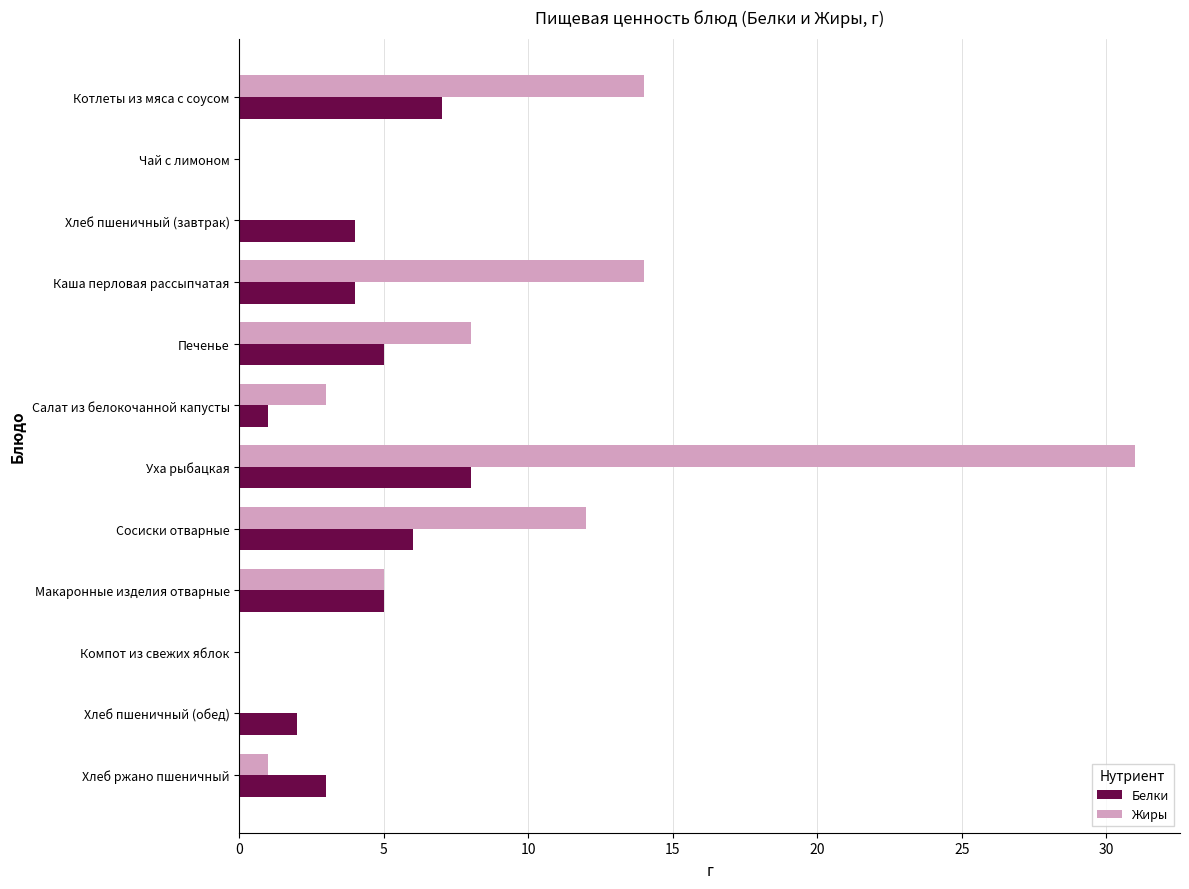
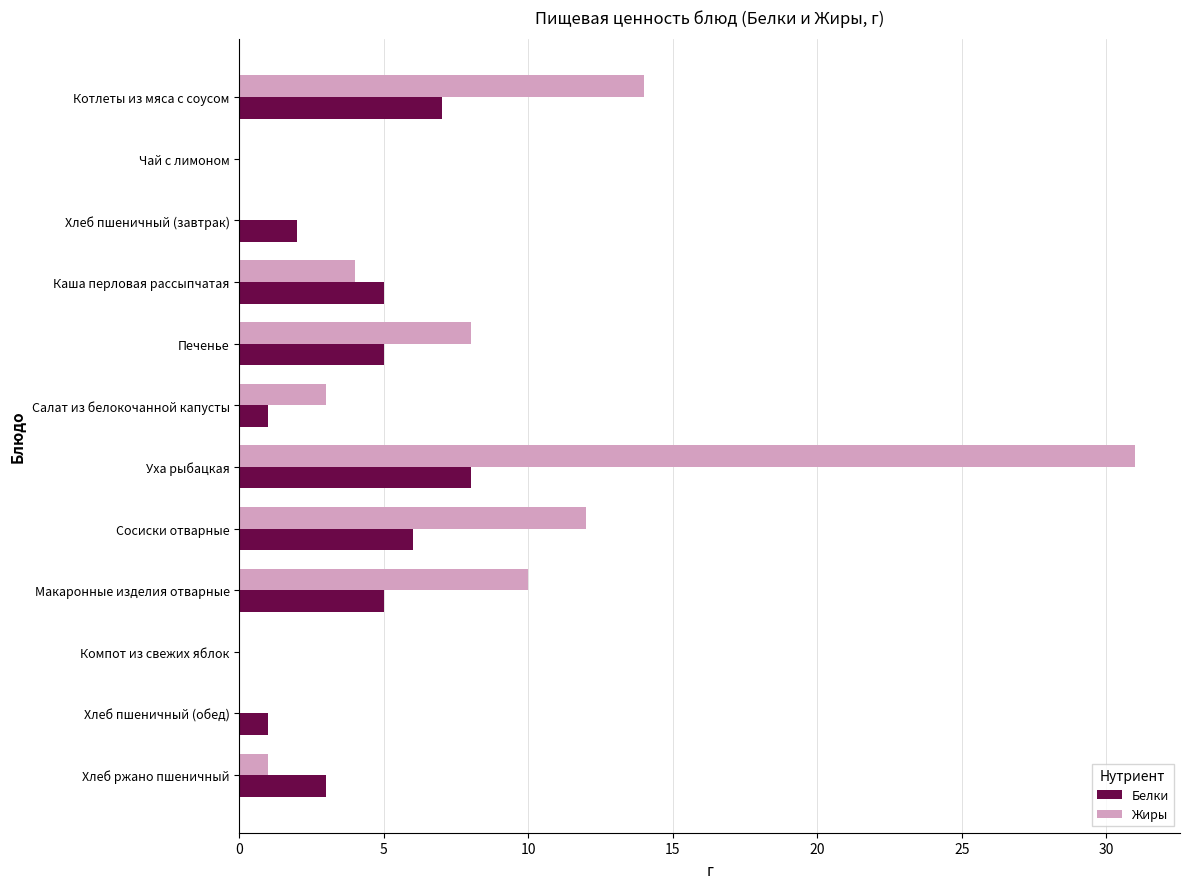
Белки, Хлеб пшеничный (завтрак): 4 -> 2
Жиры, Каша перловая рассыпчатая: 14 -> 4
Белки, Каша перловая рассыпчатая: 4 -> 5
Жиры, Макаронные изделия отварные: 5 -> 10
Белки, Хлеб пшеничный (обед): 2 -> 1
